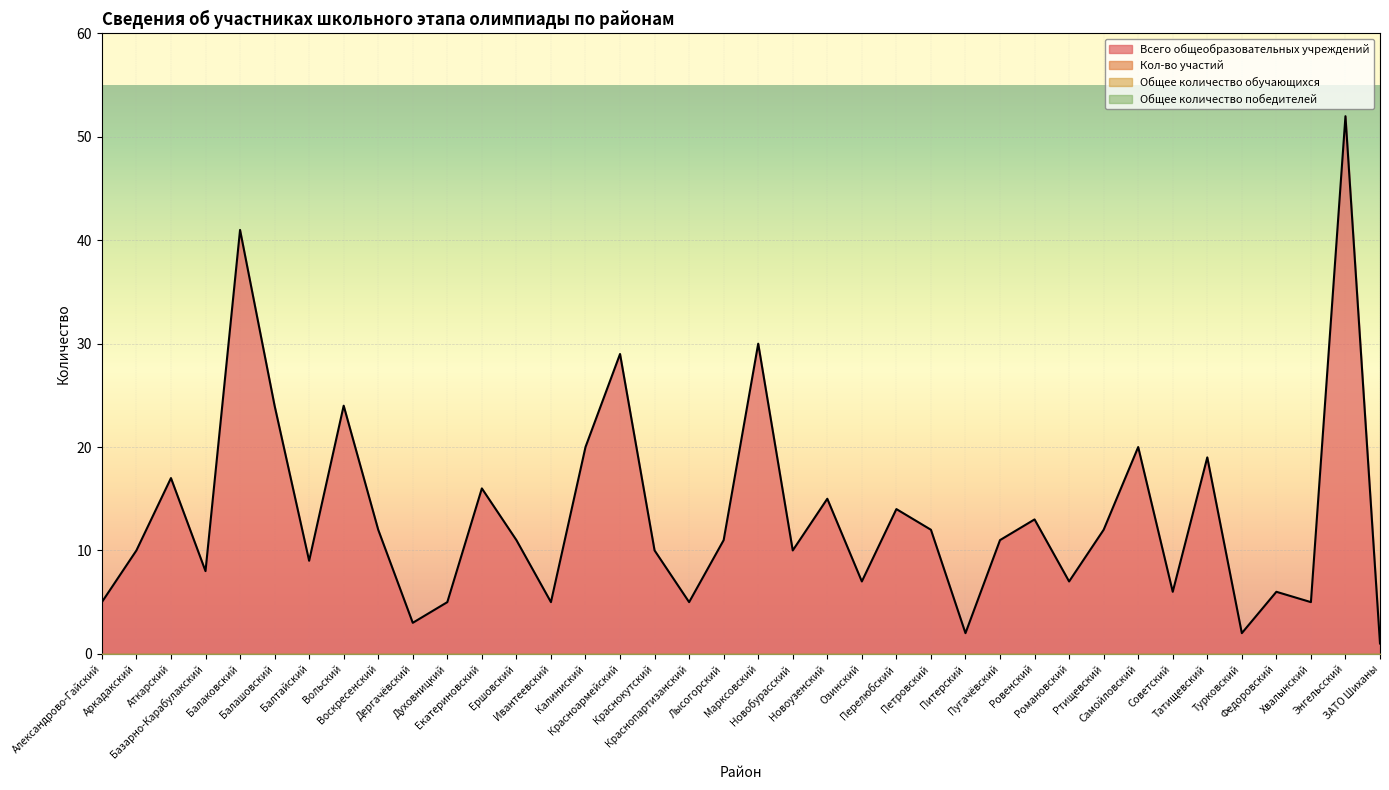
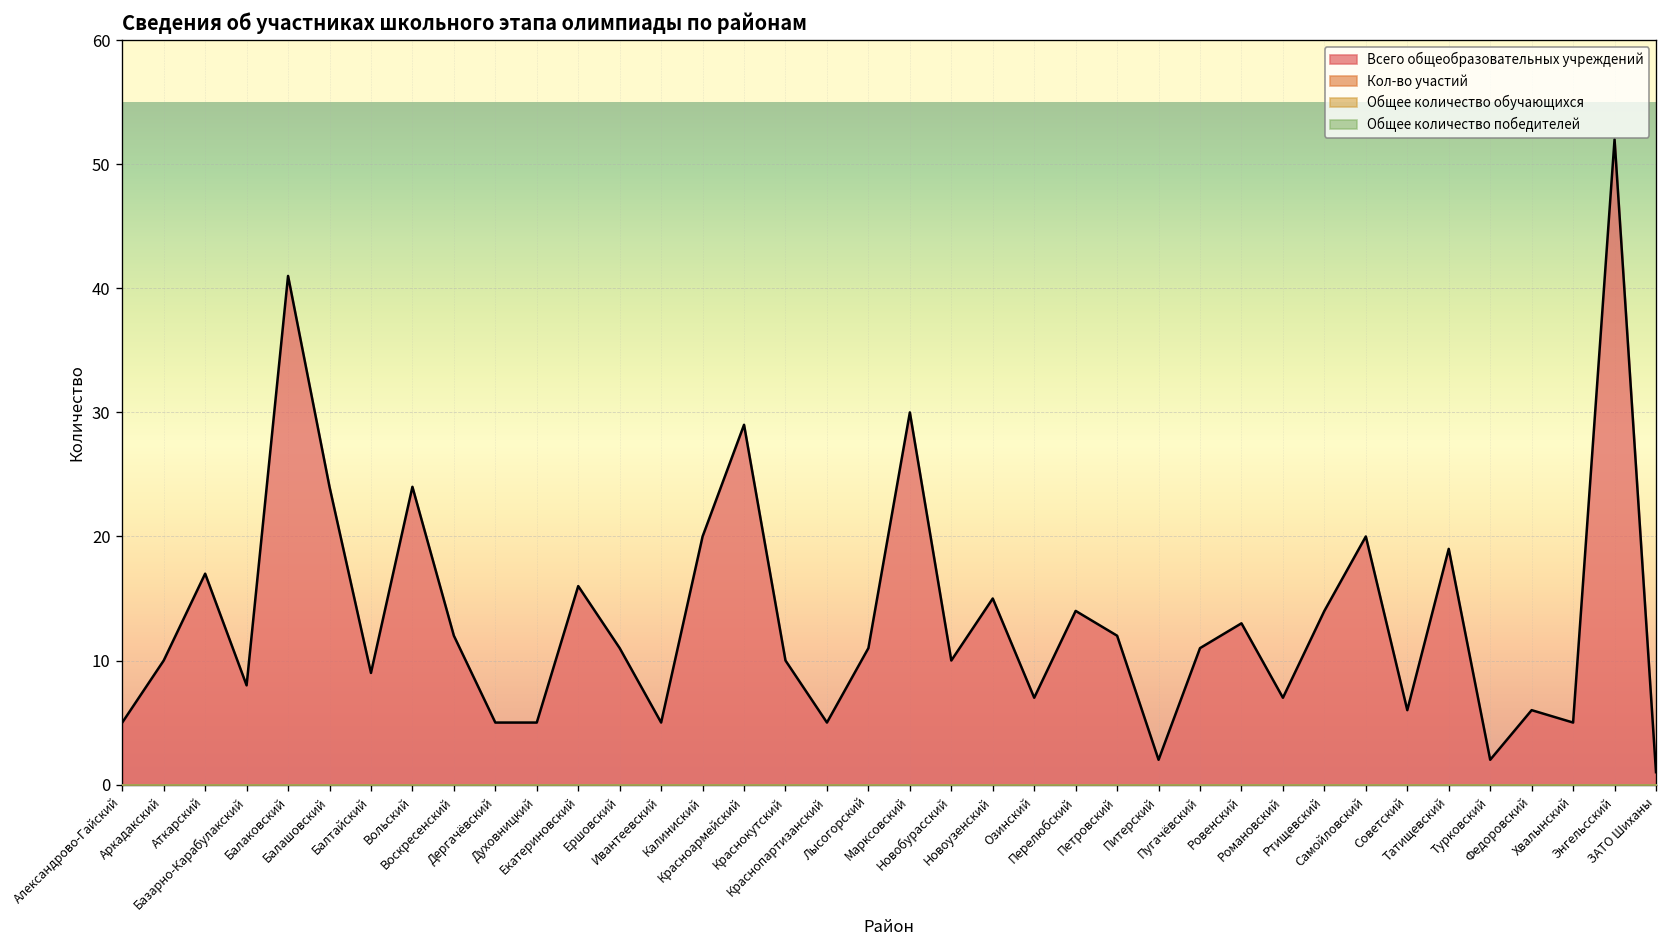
Всего общеобразовательных учреждений, Дергачёвский: 3 -> 5
Всего общеобразовательных учреждений, Ртищевский: 12 -> 14
